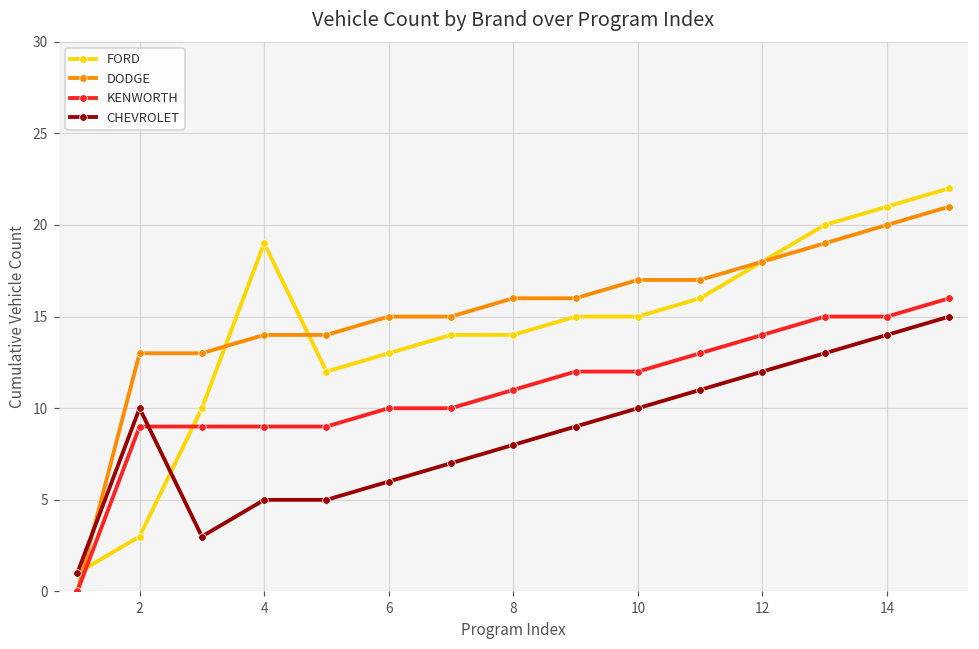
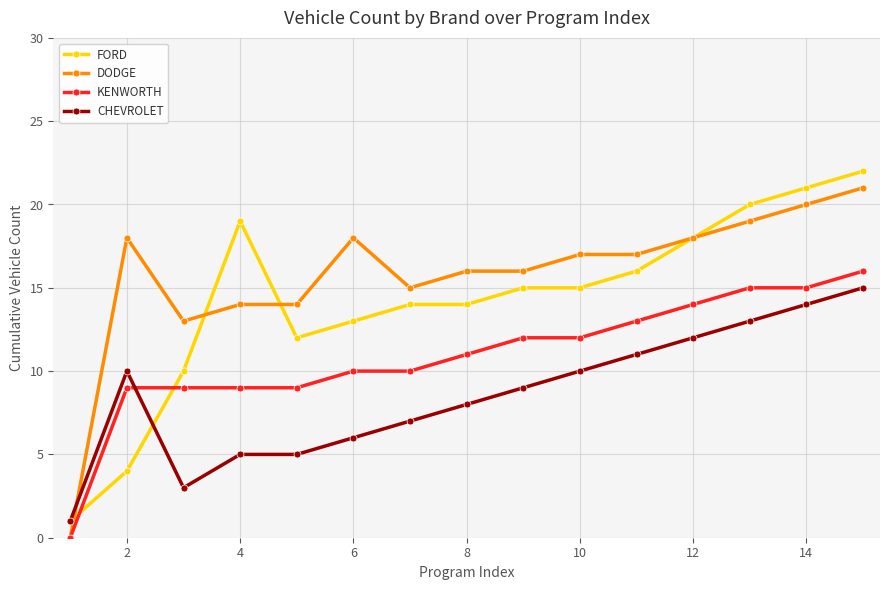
FORD, 2: 3 -> 4
DODGE, 2: 13 -> 18
DODGE, 6: 15 -> 18
